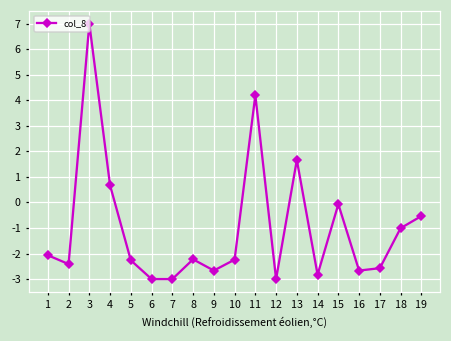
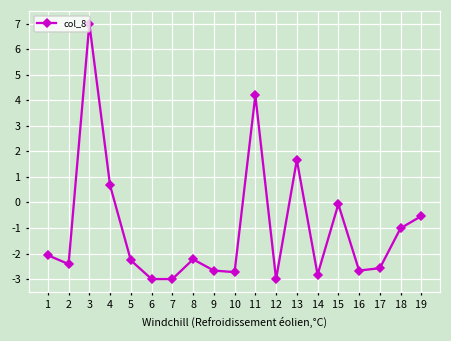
10: -2.2 -> -2.7
